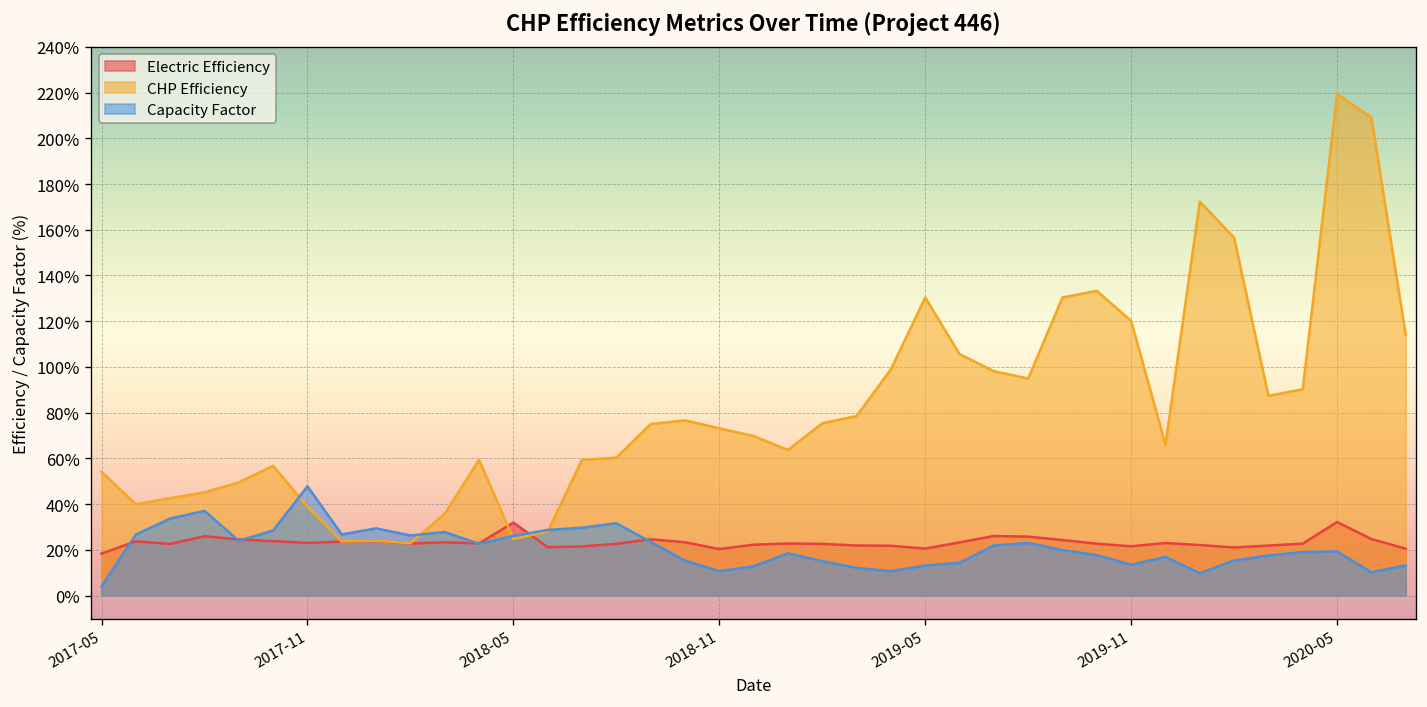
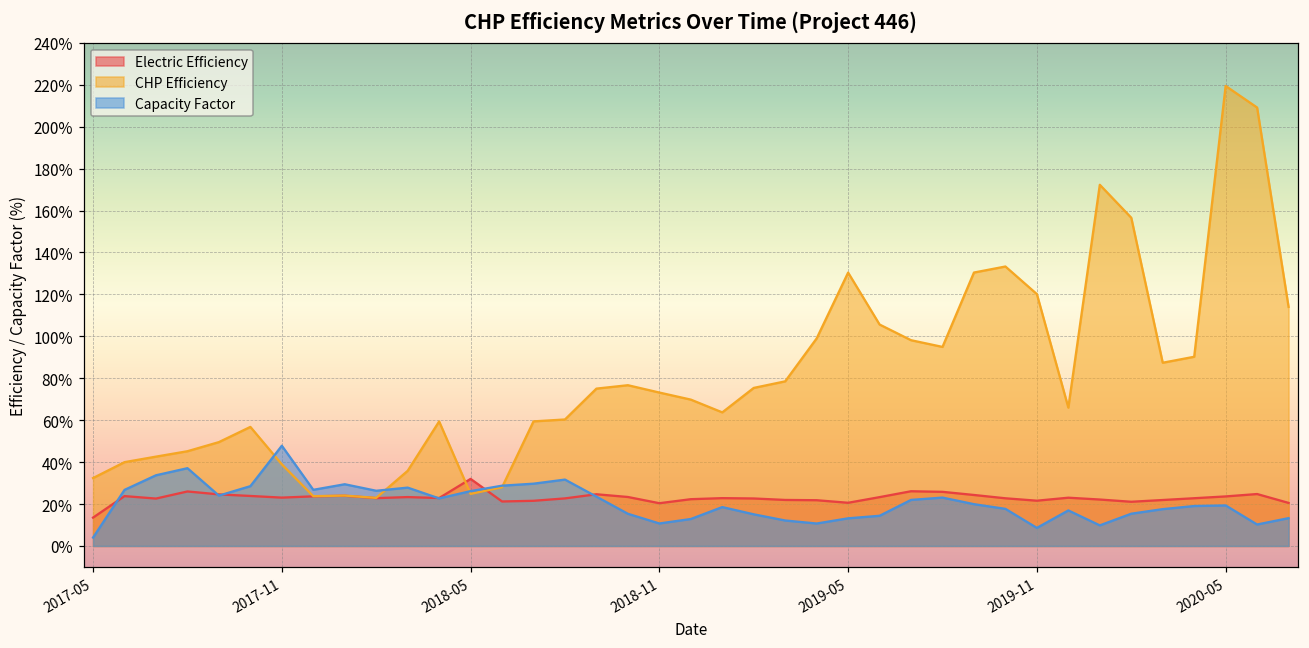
Electric Efficiency, 2017-05: 18% -> 14%
CHP Efficiency, 2017-05: 54% -> 32%
Capacity Factor, 2019-11: 14% -> 9%
Electric Efficiency, 2020-05: 32% -> 24%
